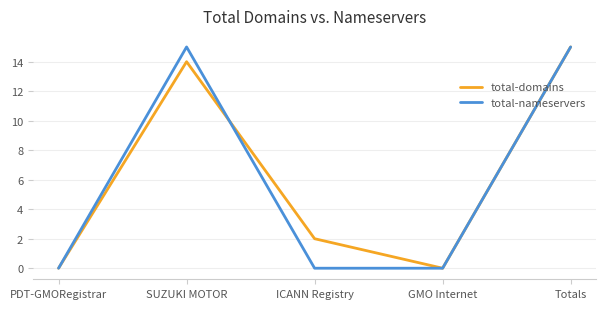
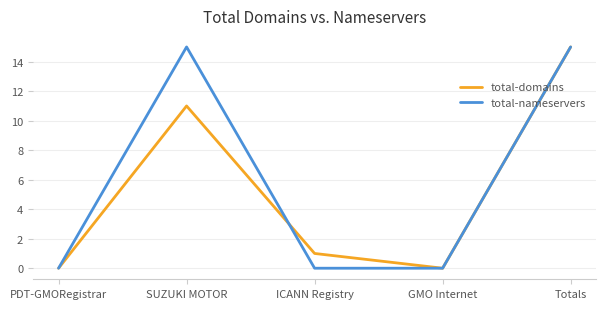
total-domains, SUZUKI MOTOR: 14 -> 11
total-domains, ICANN Registry: 2 -> 1
